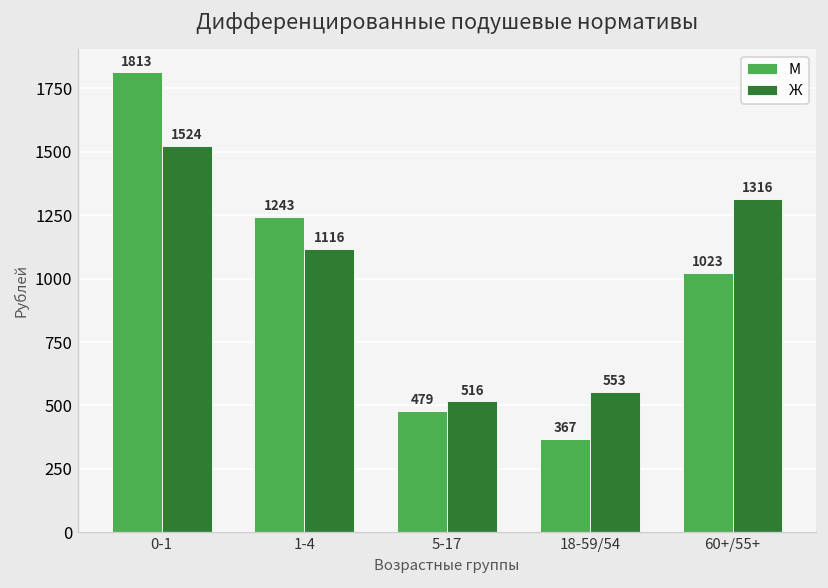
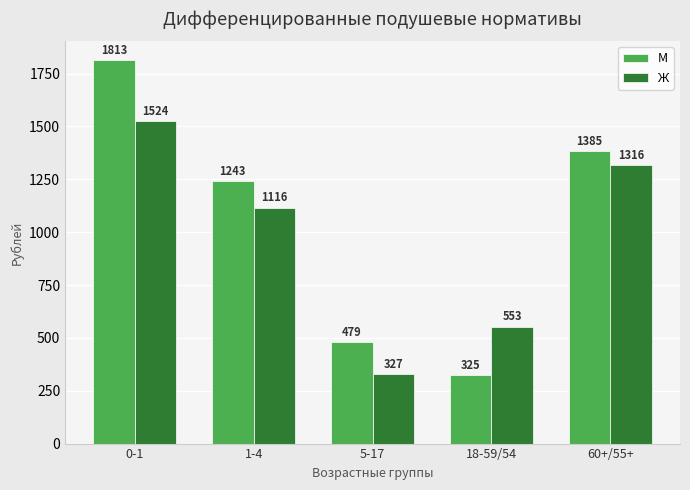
Ж, 5-17: 516 -> 327
М, 18-59/54: 367 -> 325
М, 60+/55+: 1023 -> 1385
